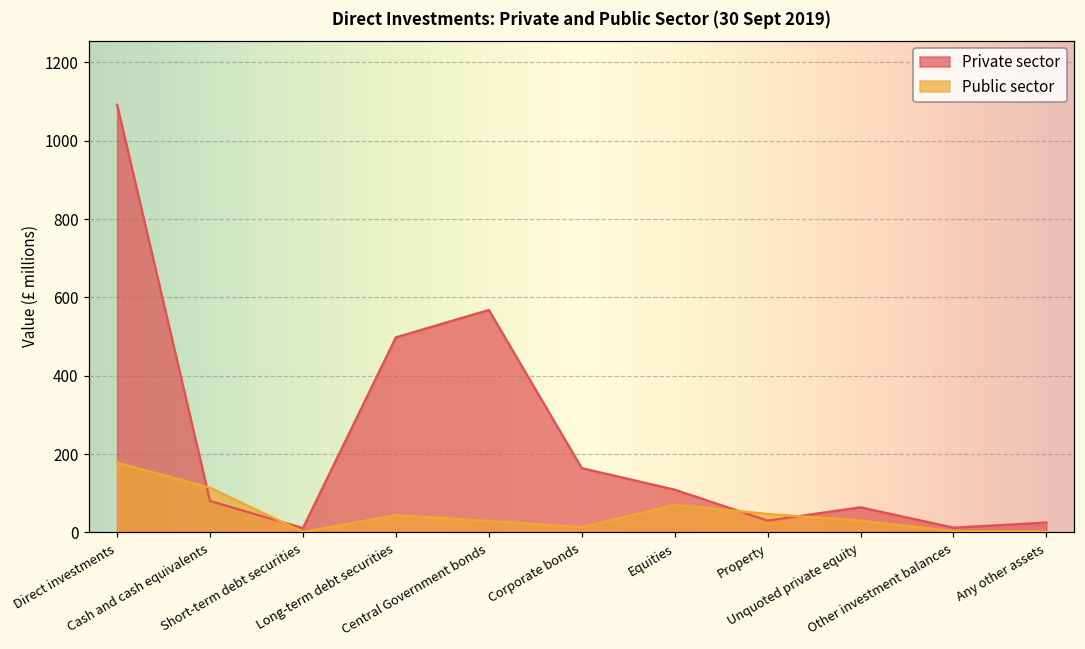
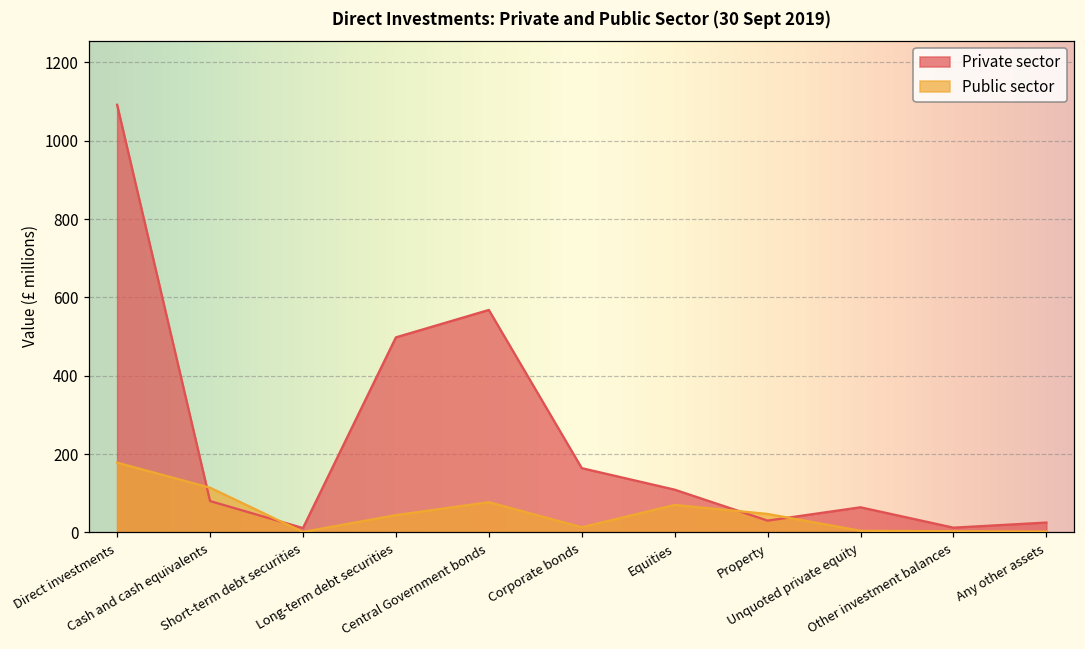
Public sector, Central Government bonds: 30 -> 80
Public sector, Unquoted private equity: 30 -> 0
